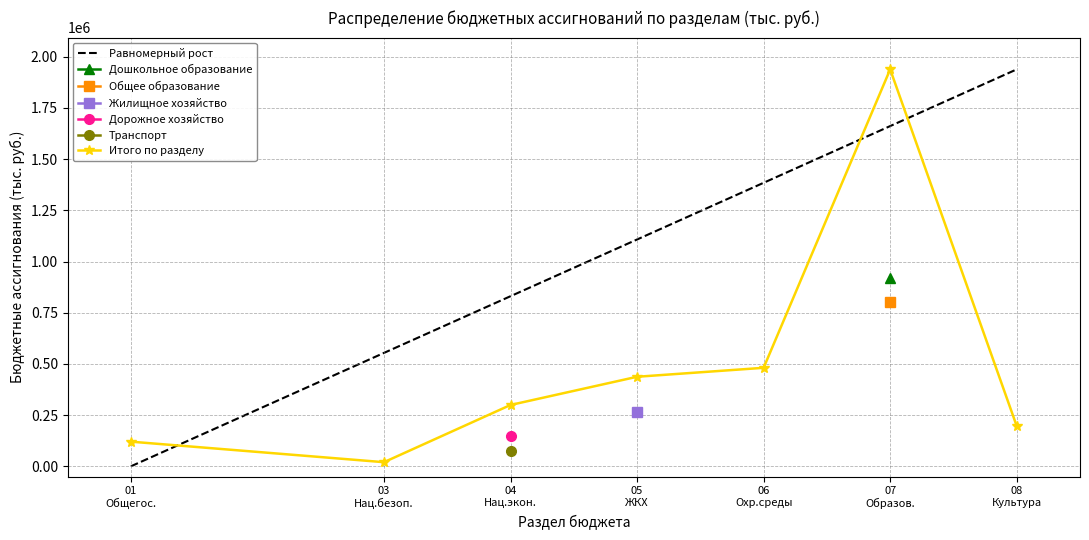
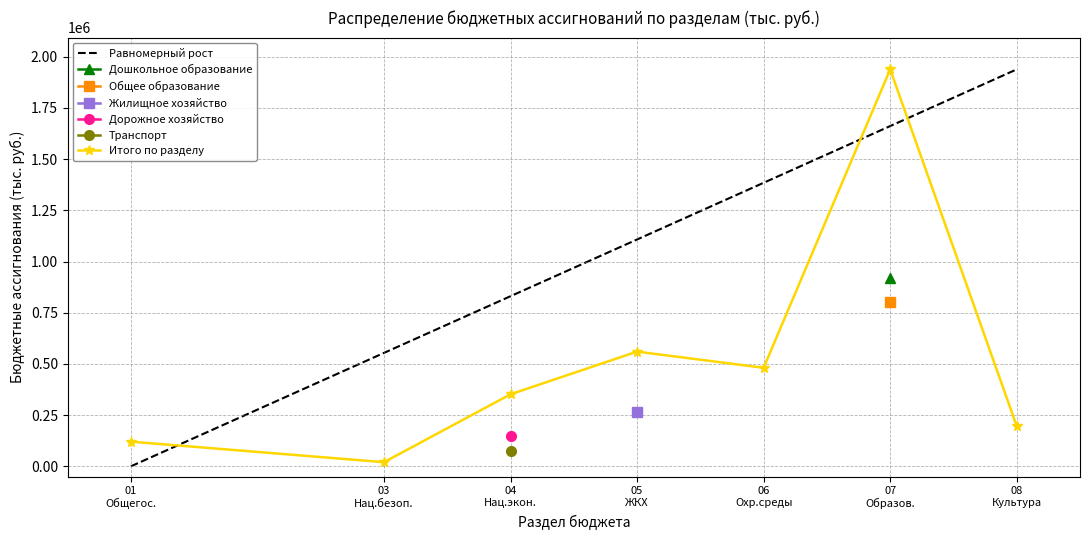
Итого по разделу, 04 Нац.экон.: 300000 -> 350000
Итого по разделу, 05 ЖКХ: 440000 -> 560000
